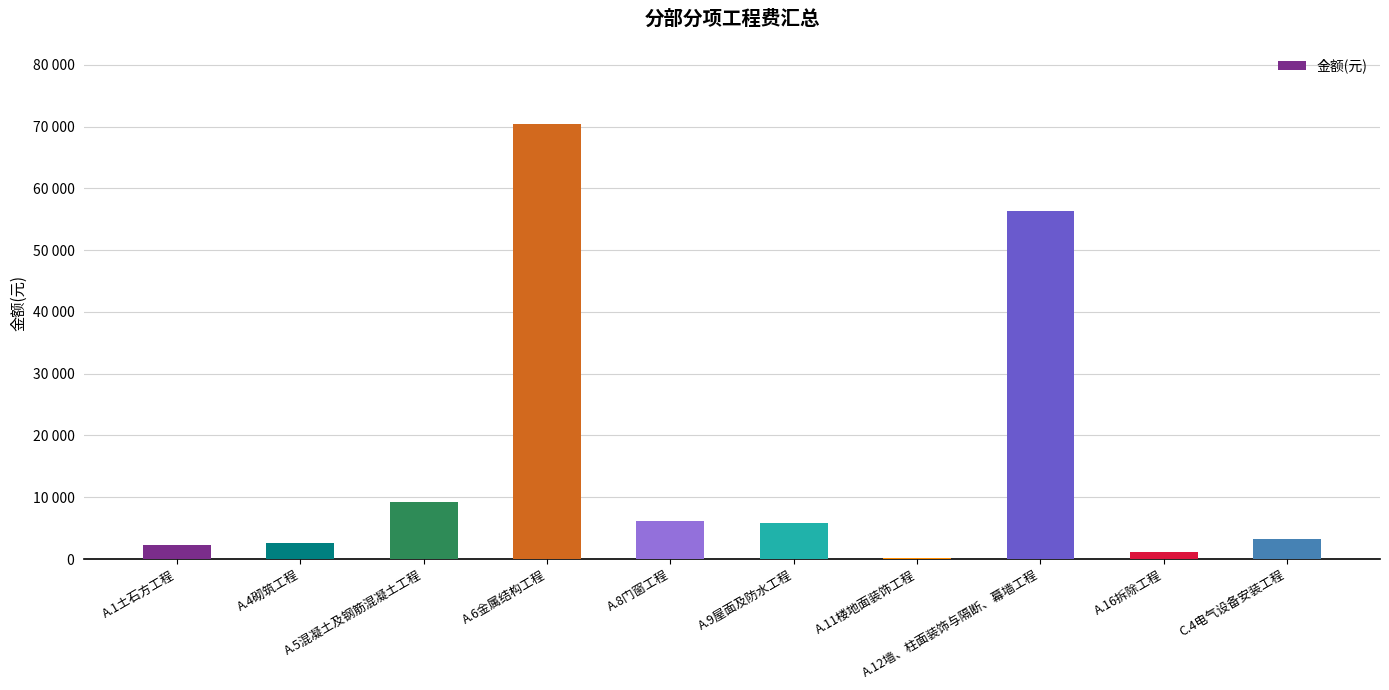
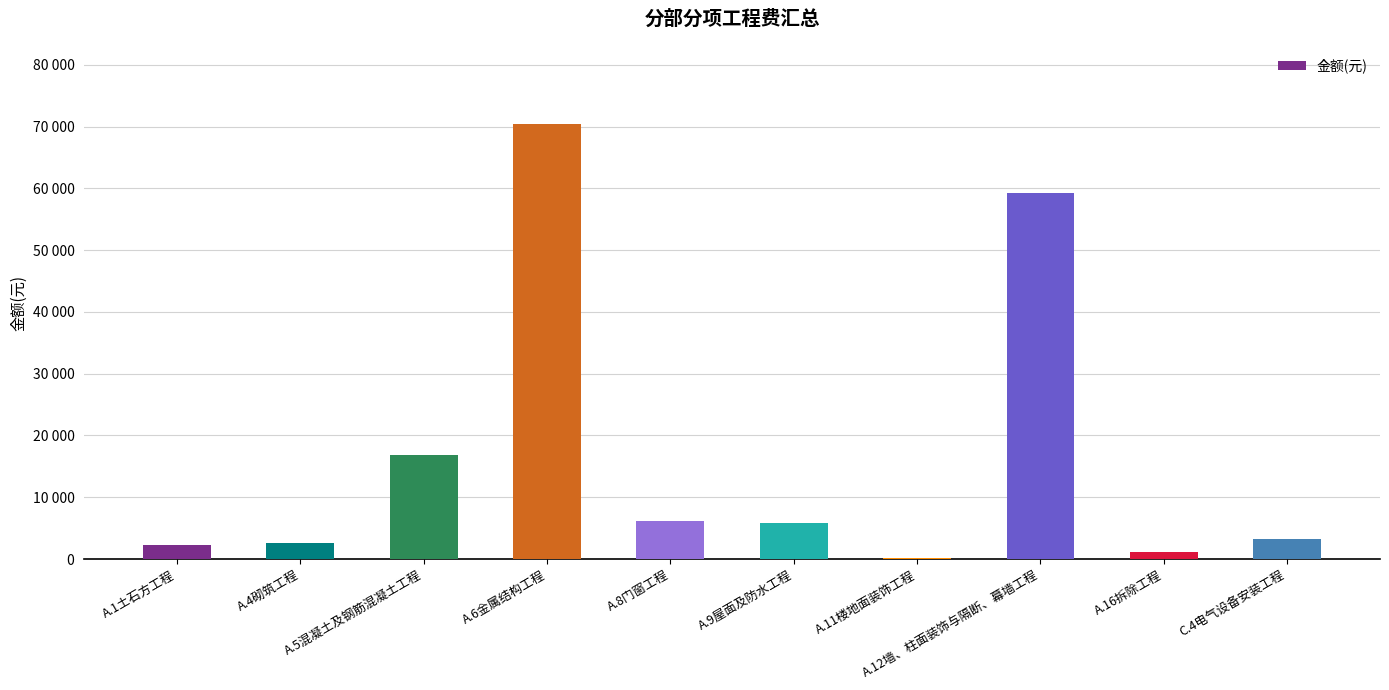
A.5混凝土及钢筋混凝土工程: 9000 -> 17000
A.12墙、柱面装饰与隔断、幕墙工程: 56000 -> 59000
